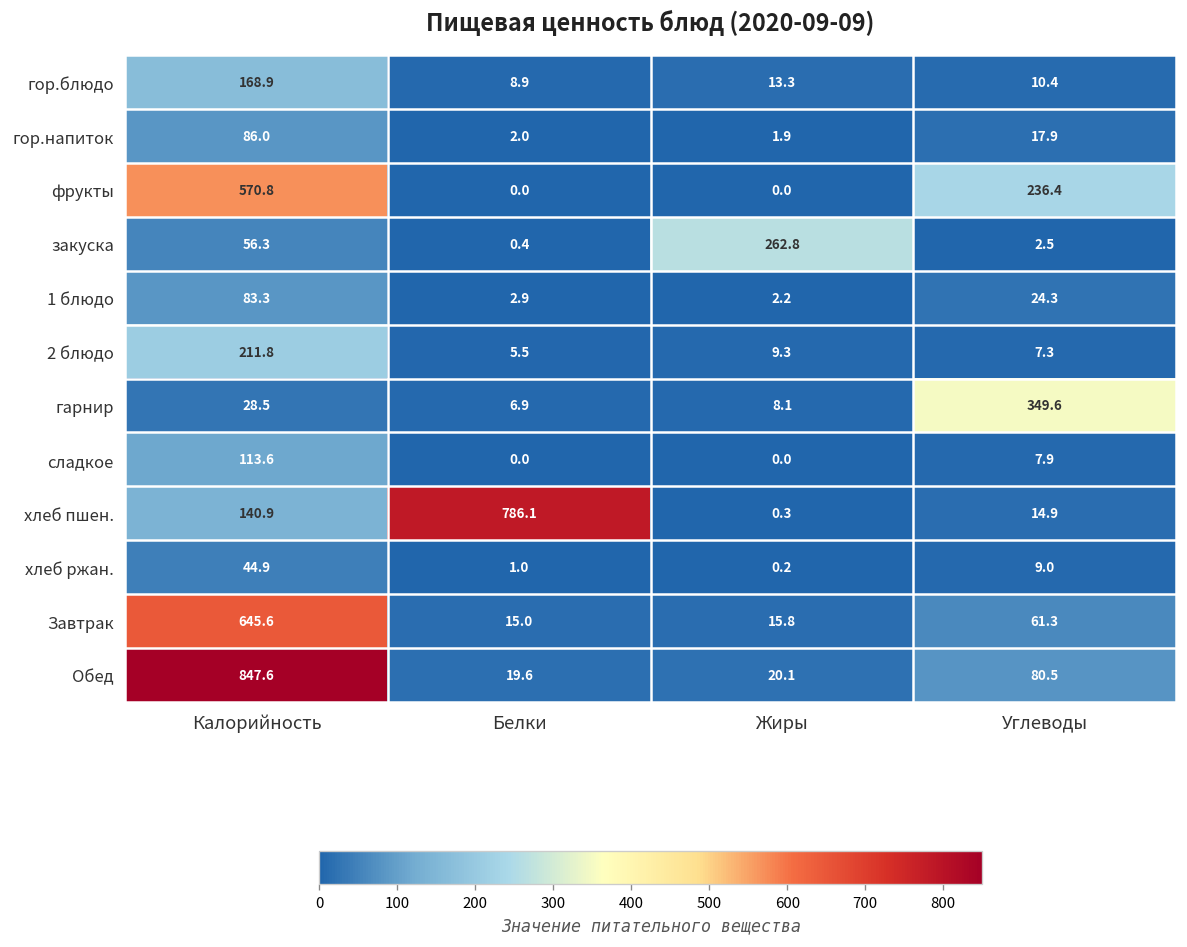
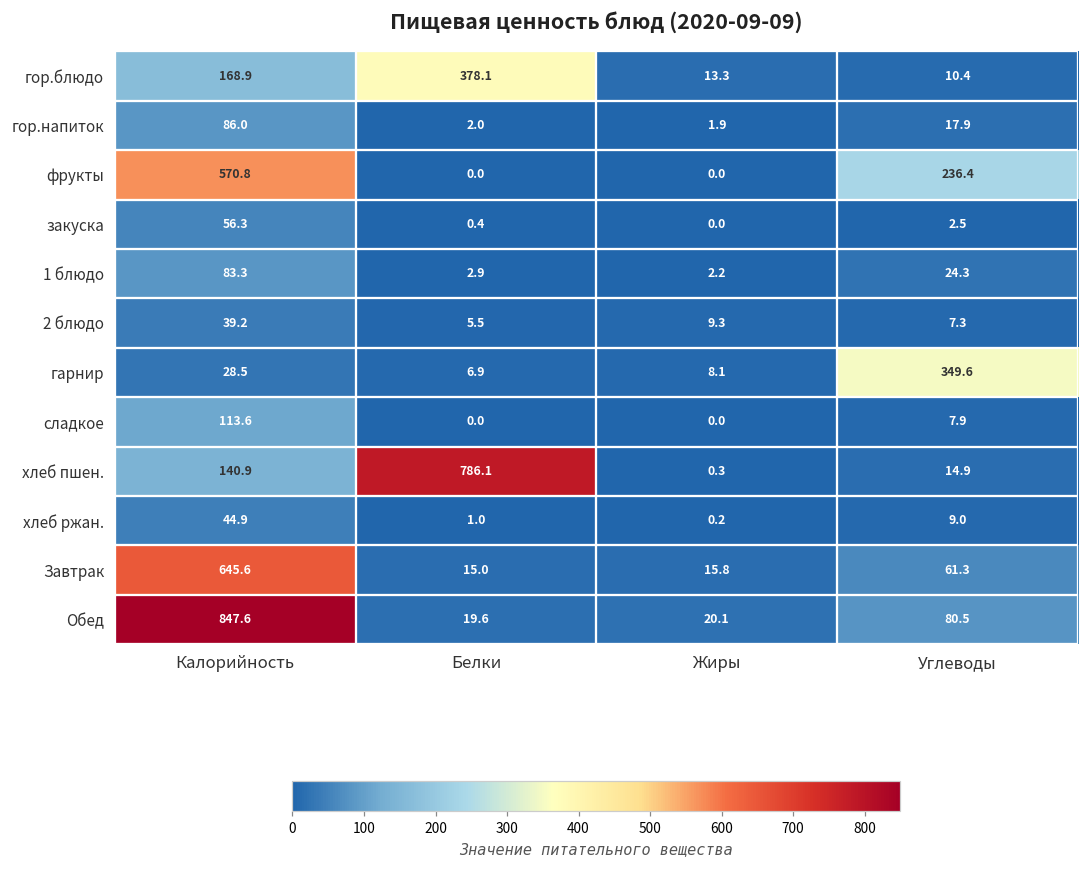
гор.блюдо, Белки: 8.9 -> 378.1
закуска, Жиры: 262.8 -> 0.0
2 блюдо, Калорийность: 211.8 -> 39.2
